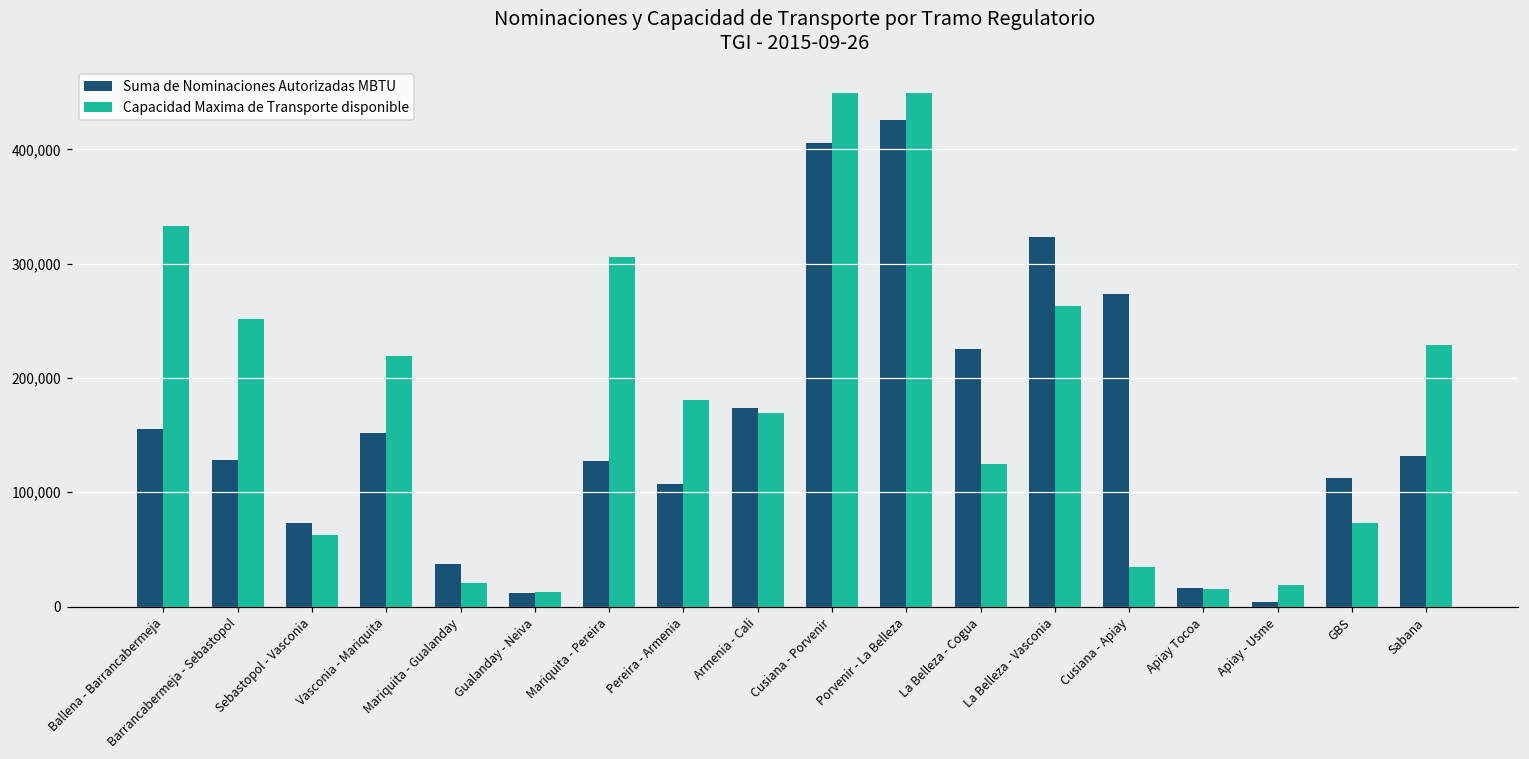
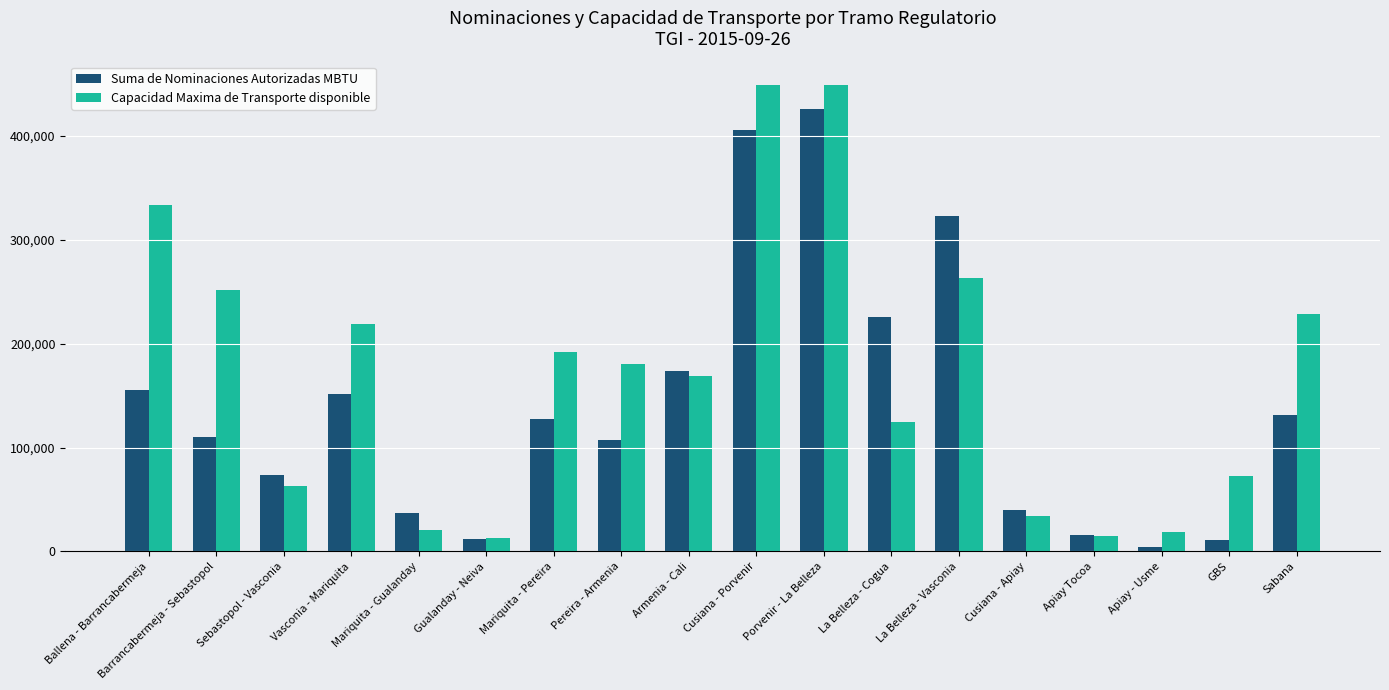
Suma de Nominaciones Autorizadas MBTU, Barrancabermeja - Sebastopol: 128,000 -> 110,000
Capacidad Maxima de Transporte disponible, Mariquita - Pereira: 306,000 -> 192,000
Suma de Nominaciones Autorizadas MBTU, Cusiana - Apiay: 274,000 -> 40,000
Suma de Nominaciones Autorizadas MBTU, GBS: 113,000 -> 11,000
